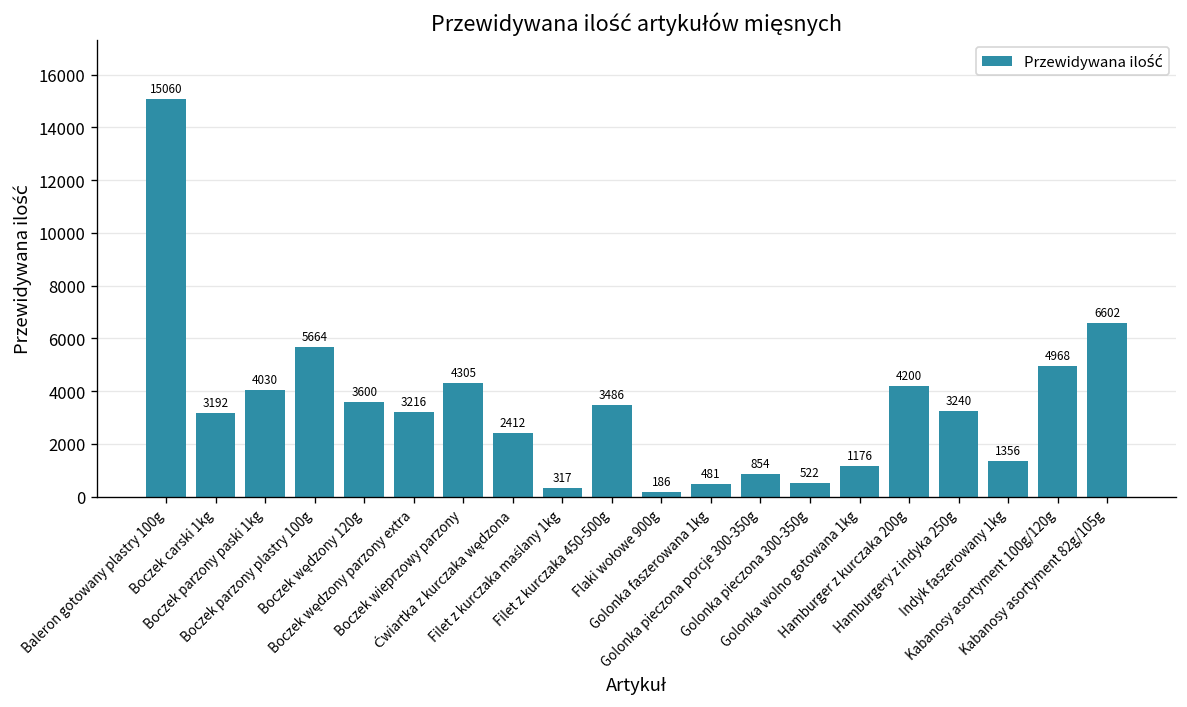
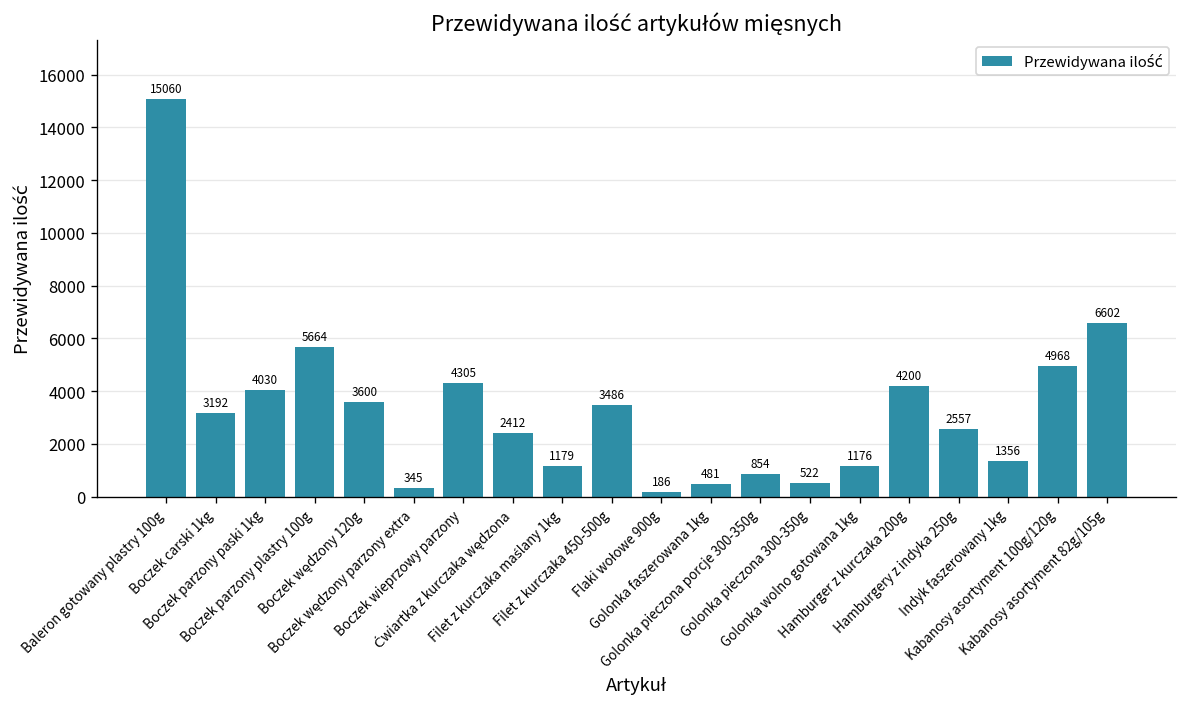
Boczek wędzony parzony extra: 3216 -> 345
Filet z kurczaka maślany 1kg: 317 -> 1179
Hamburgery z indyka 250g: 3240 -> 2557
